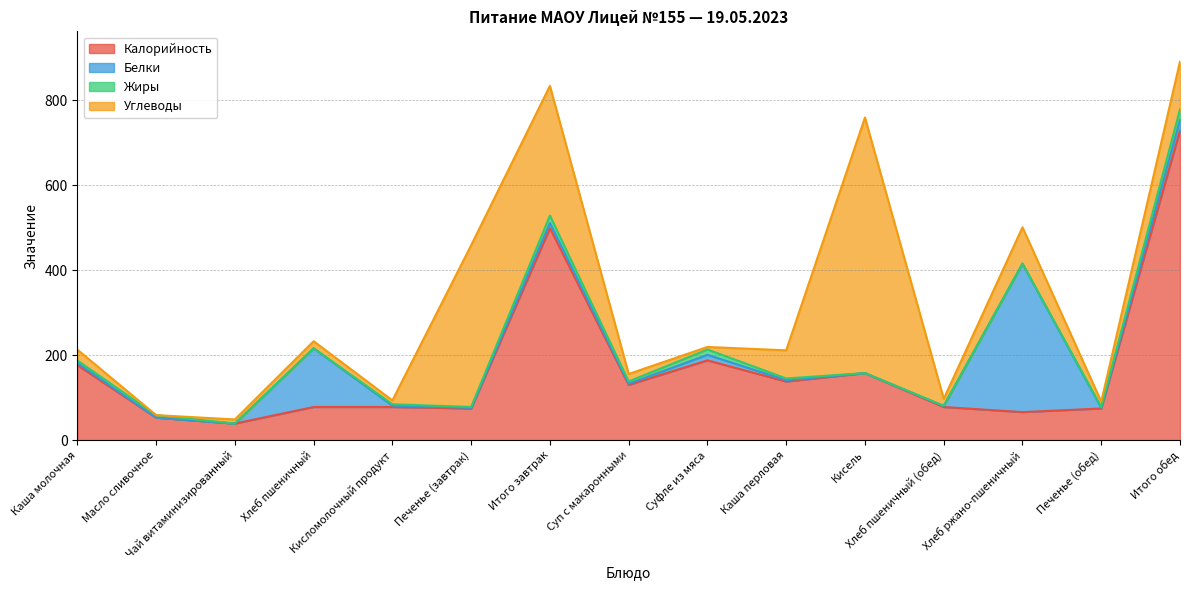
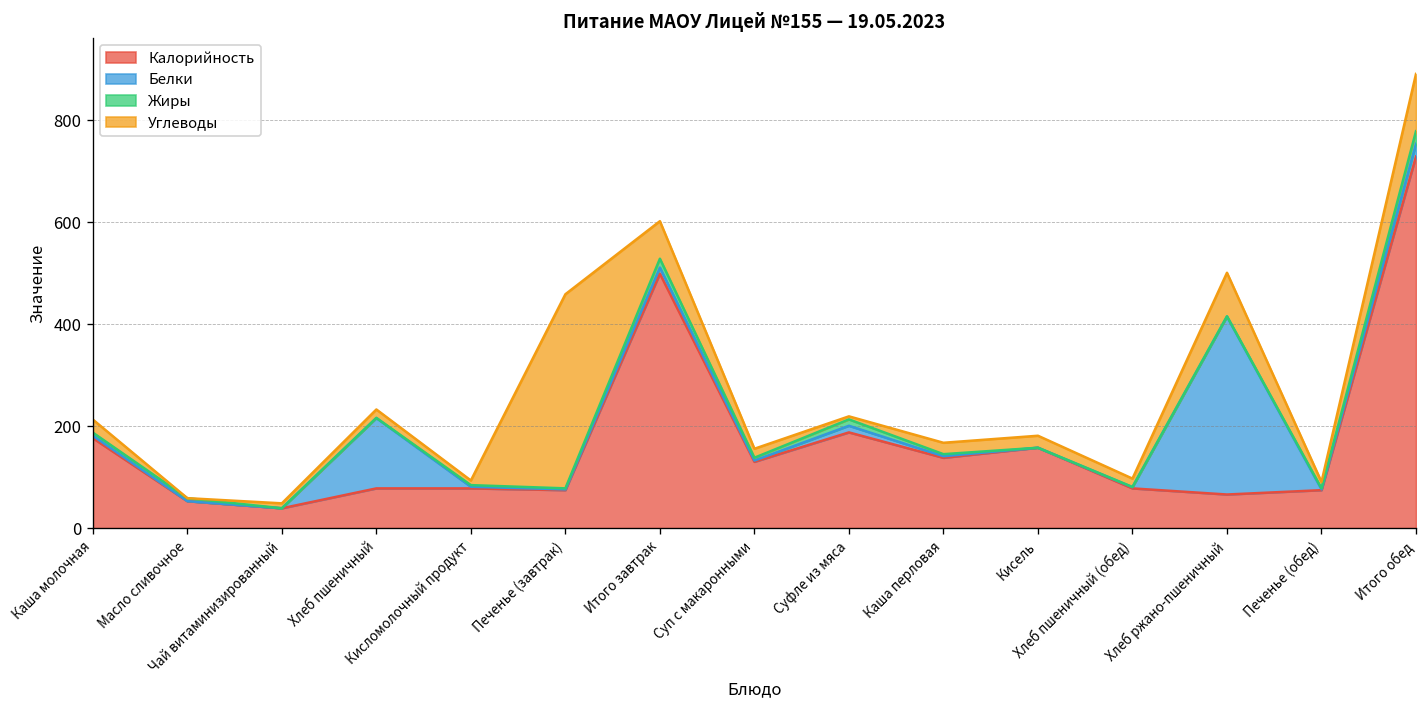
Углеводы, Итого завтрак: 310 -> 70
Углеводы, Каша перловая: 70 -> 20
Углеводы, Кисель: 600 -> 20
